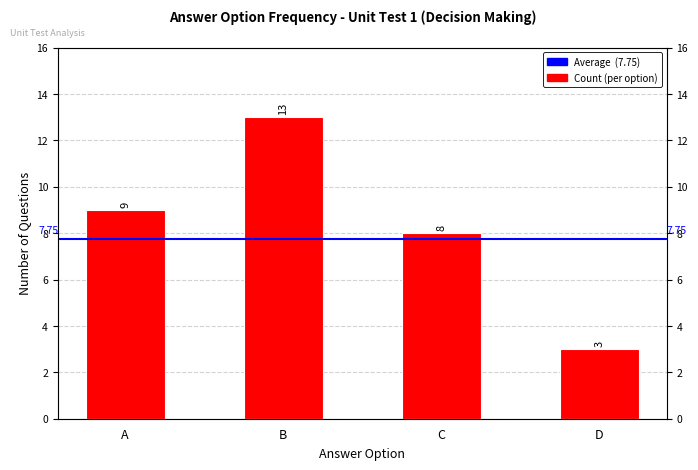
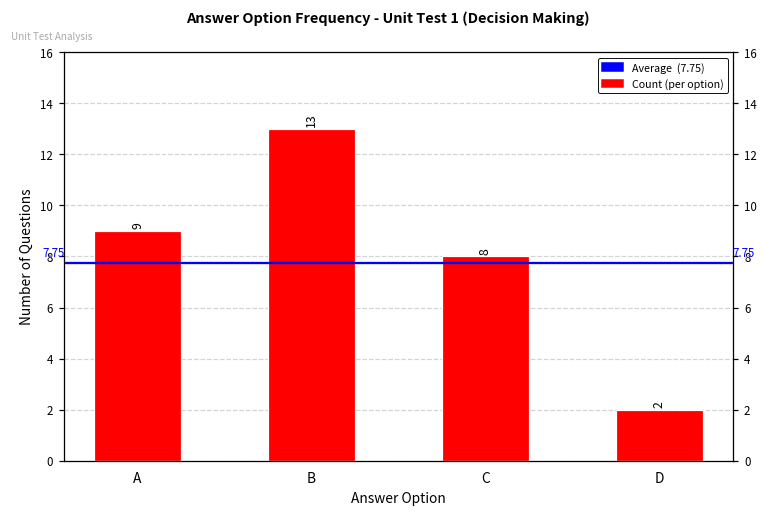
D: 3 -> 2
